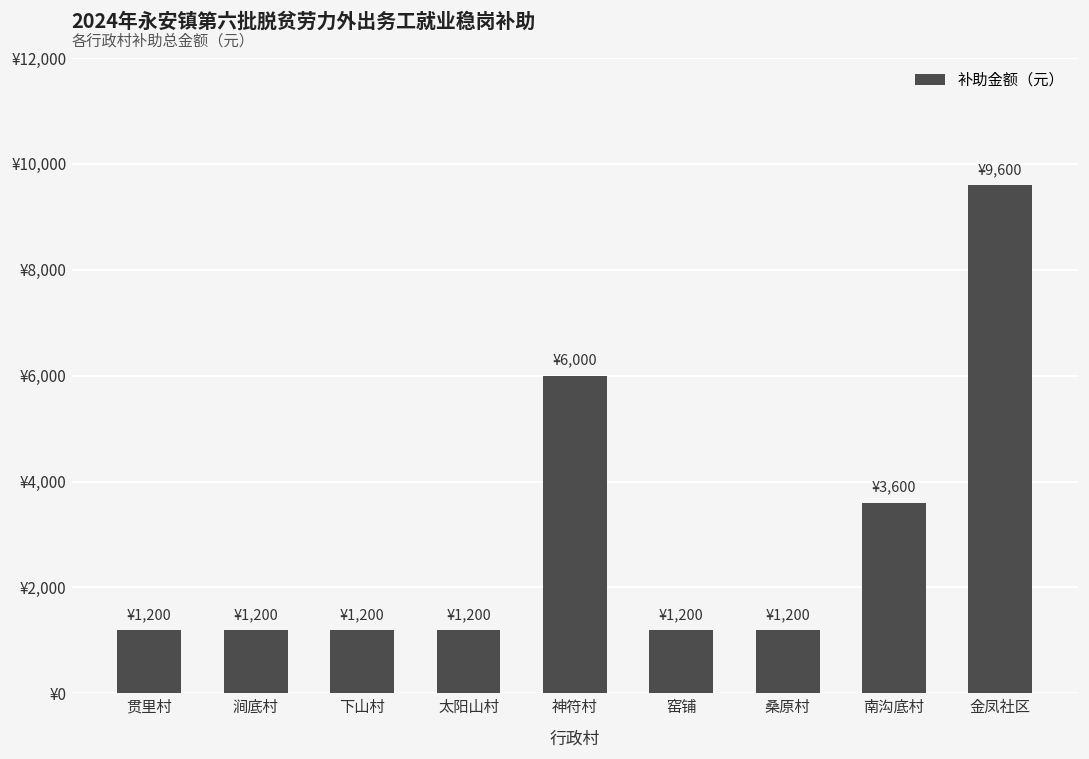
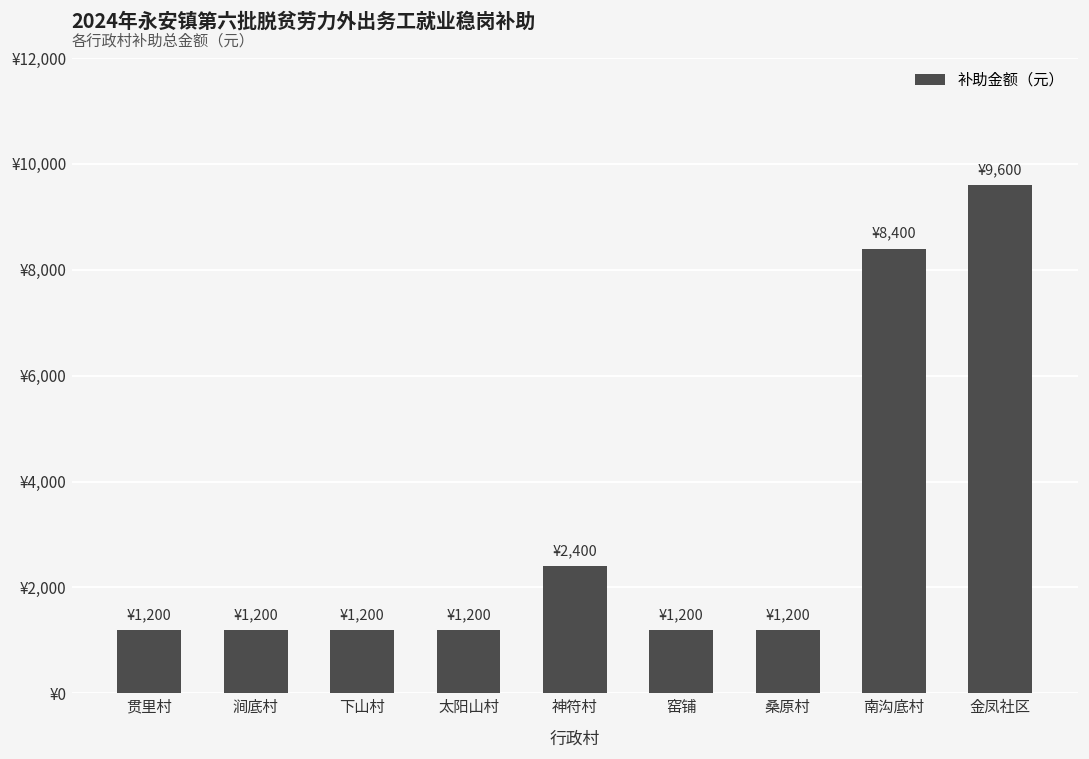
神符村: ¥6,000 -> ¥2,400
南沟底村: ¥3,600 -> ¥8,400
